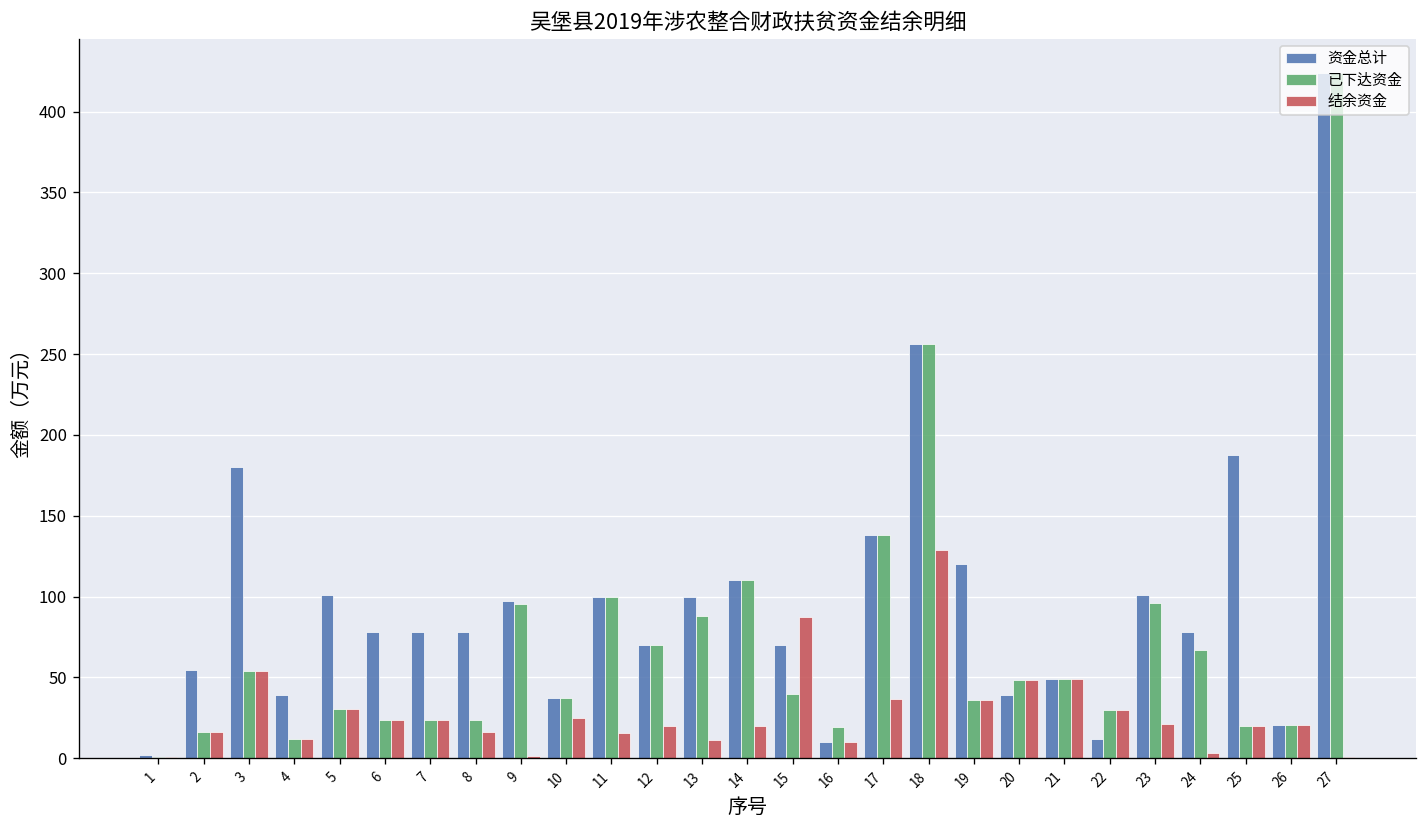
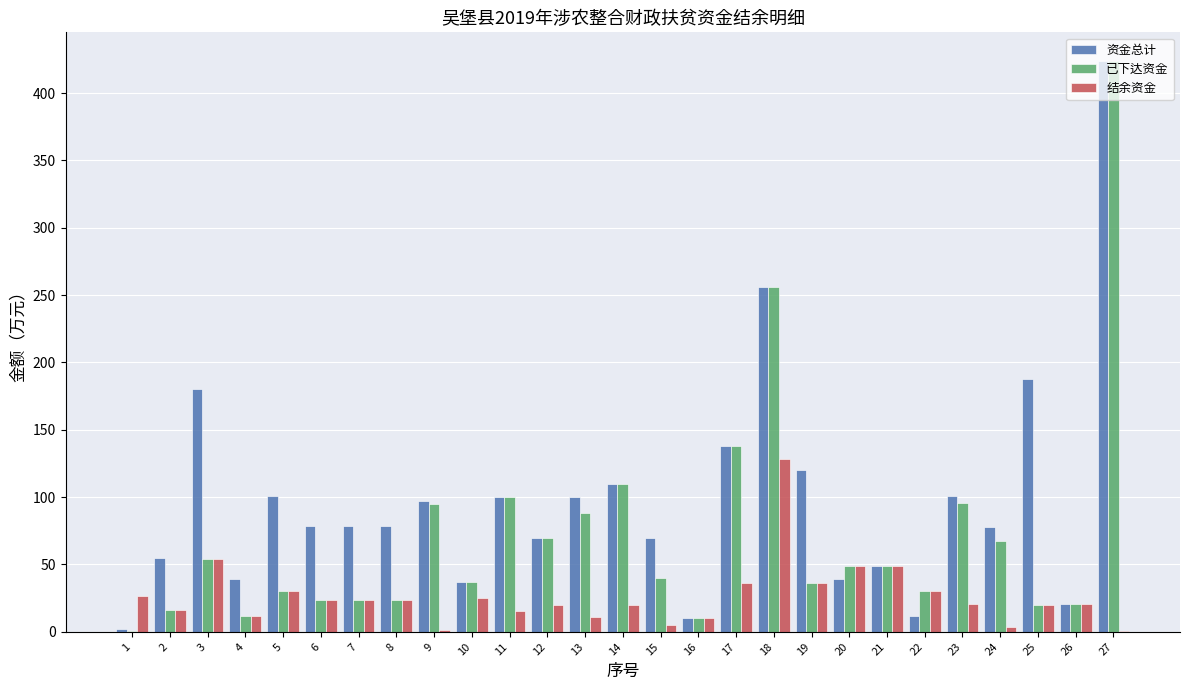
结余资金, 1: 1 -> 27
结余资金, 8: 16 -> 23
结余资金, 15: 88 -> 5
已下达资金, 16: 19 -> 10
